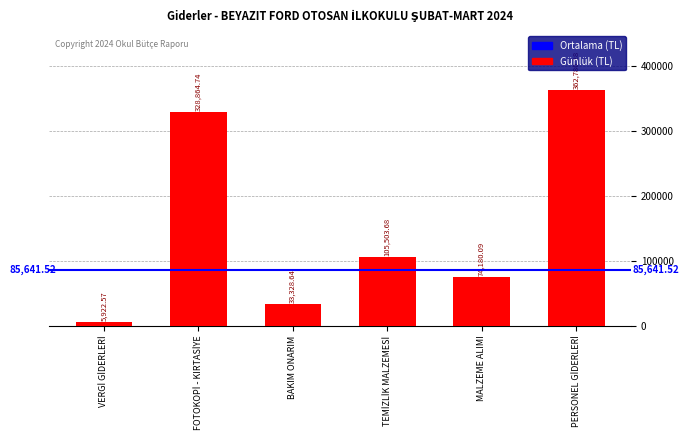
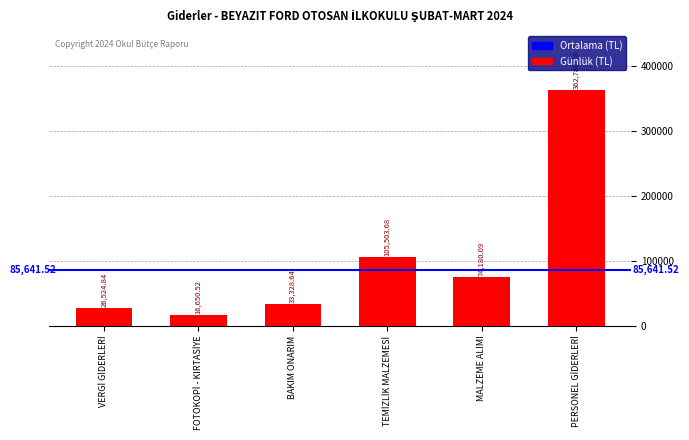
VERGİ GİDERLERİ: 5,922.57 -> 26,524.84
FOTOKOPİ - KIRTASİYE: 328,864.74 -> 16,650.52
